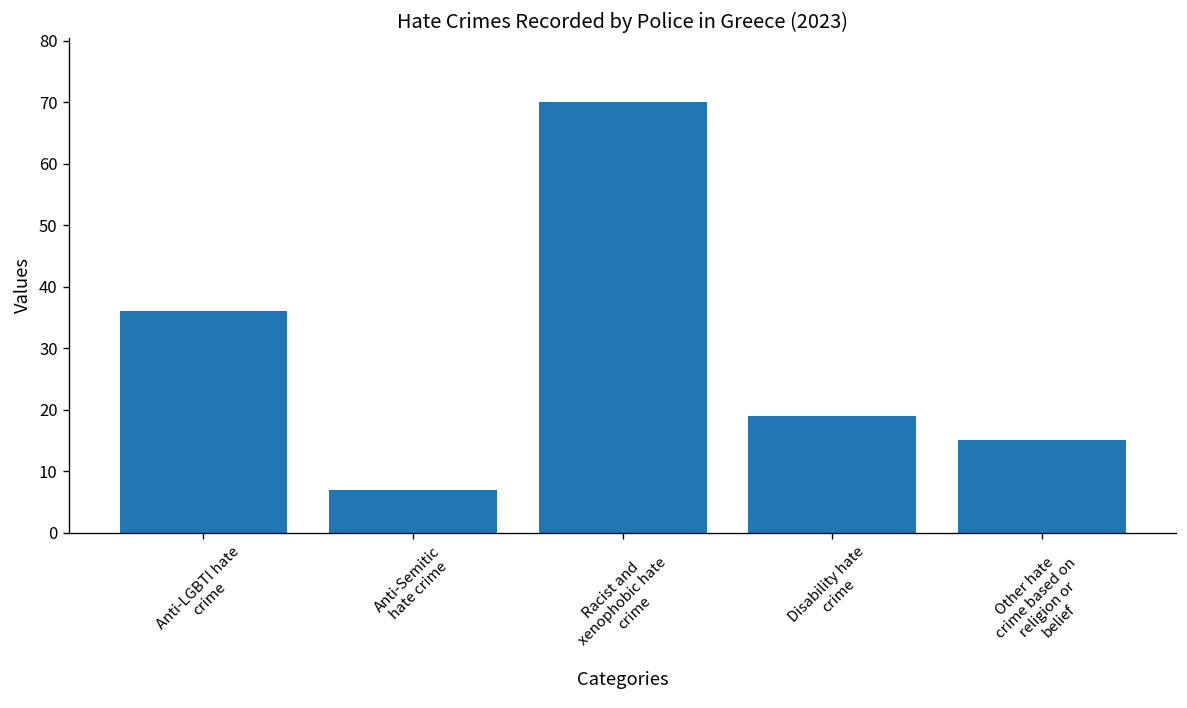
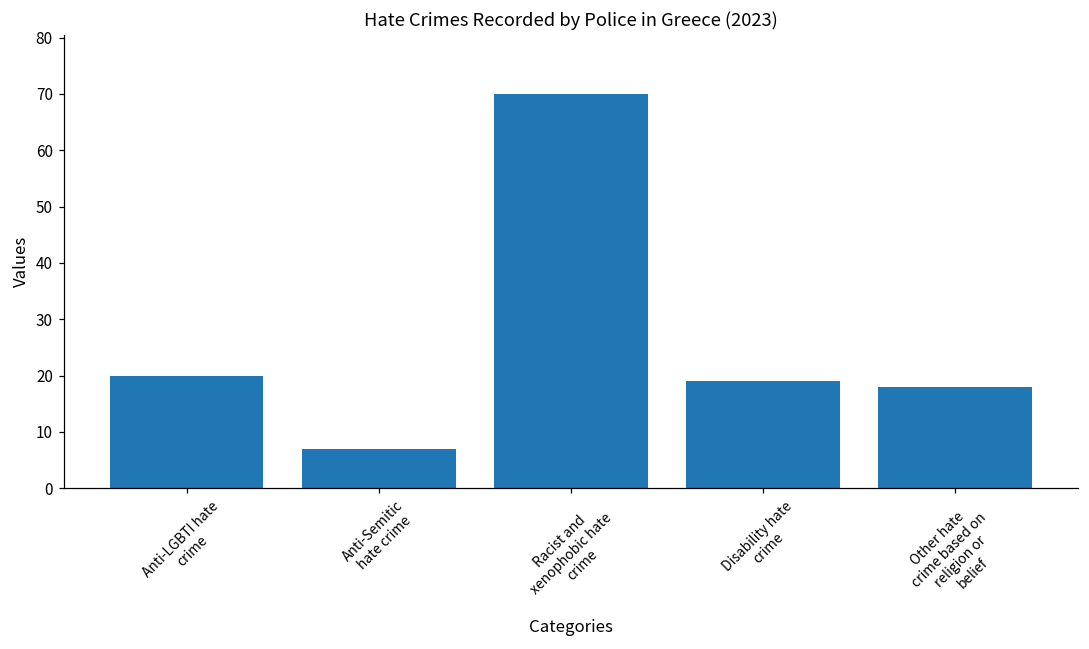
Anti-LGBTI hate crime: 36 -> 20
Other hate crime based on religion or belief: 15 -> 18
